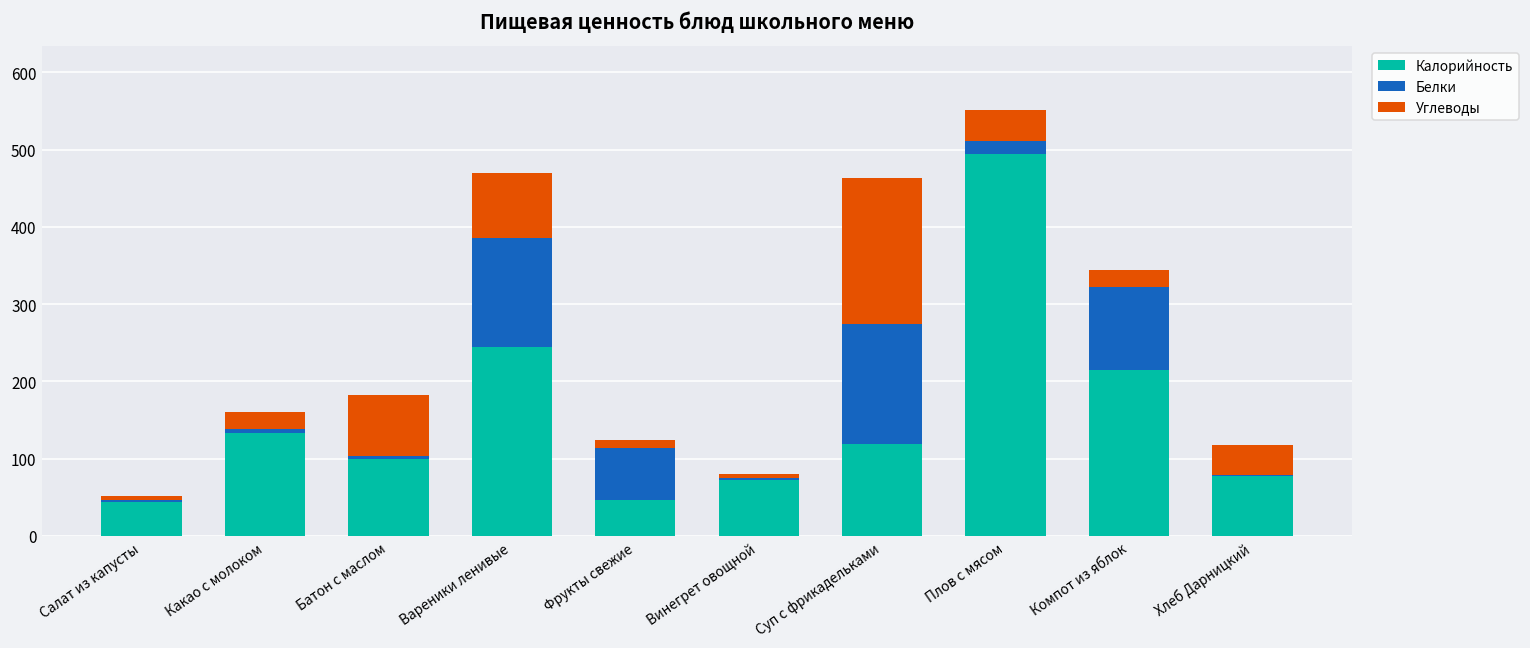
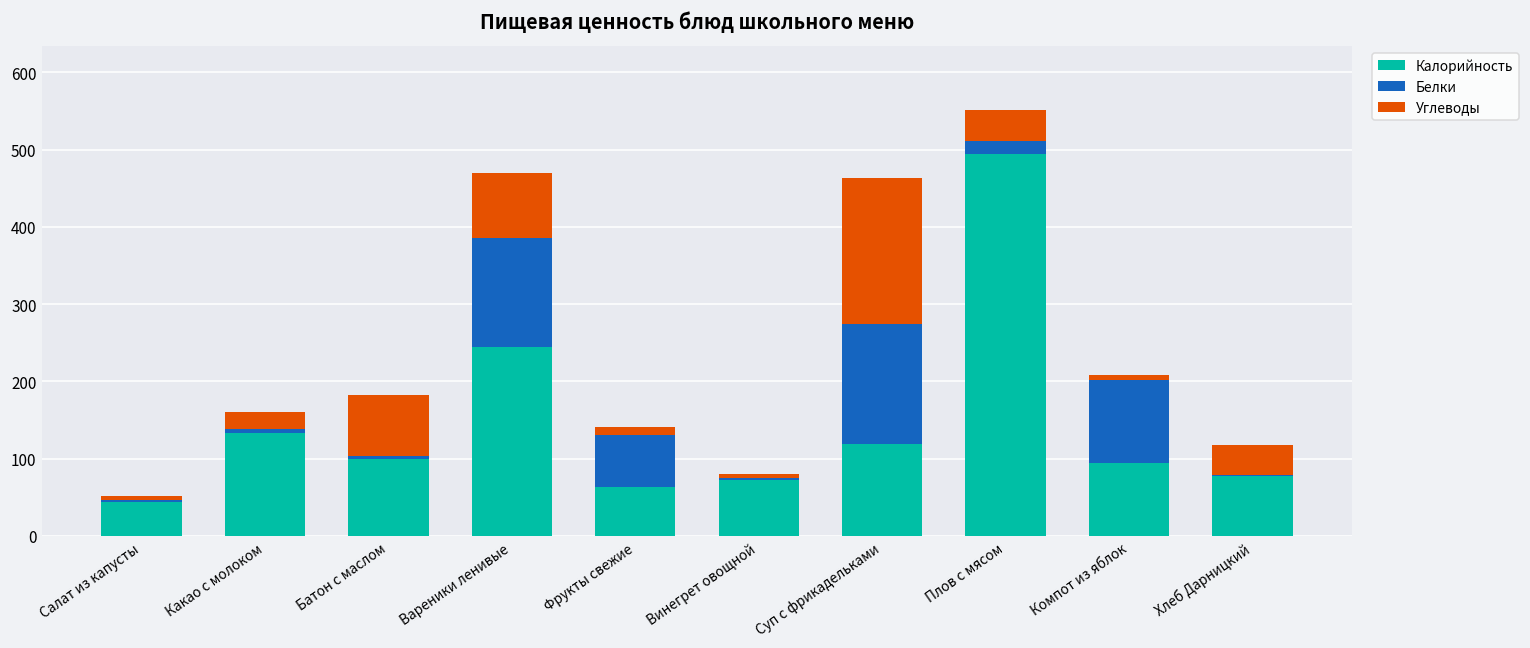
Калорийность, Фрукты свежие: 50 -> 60
Калорийность, Компот из яблок: 210 -> 90
Углеводы, Компот из яблок: 20 -> 10
